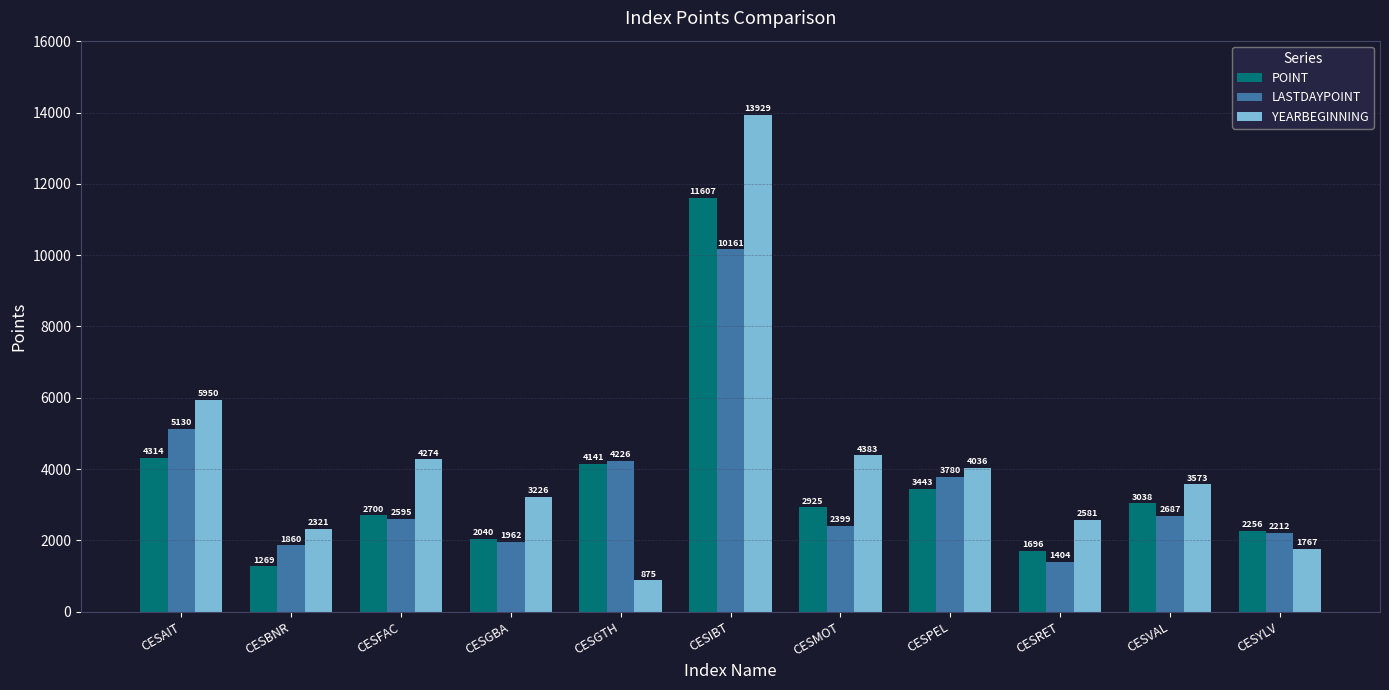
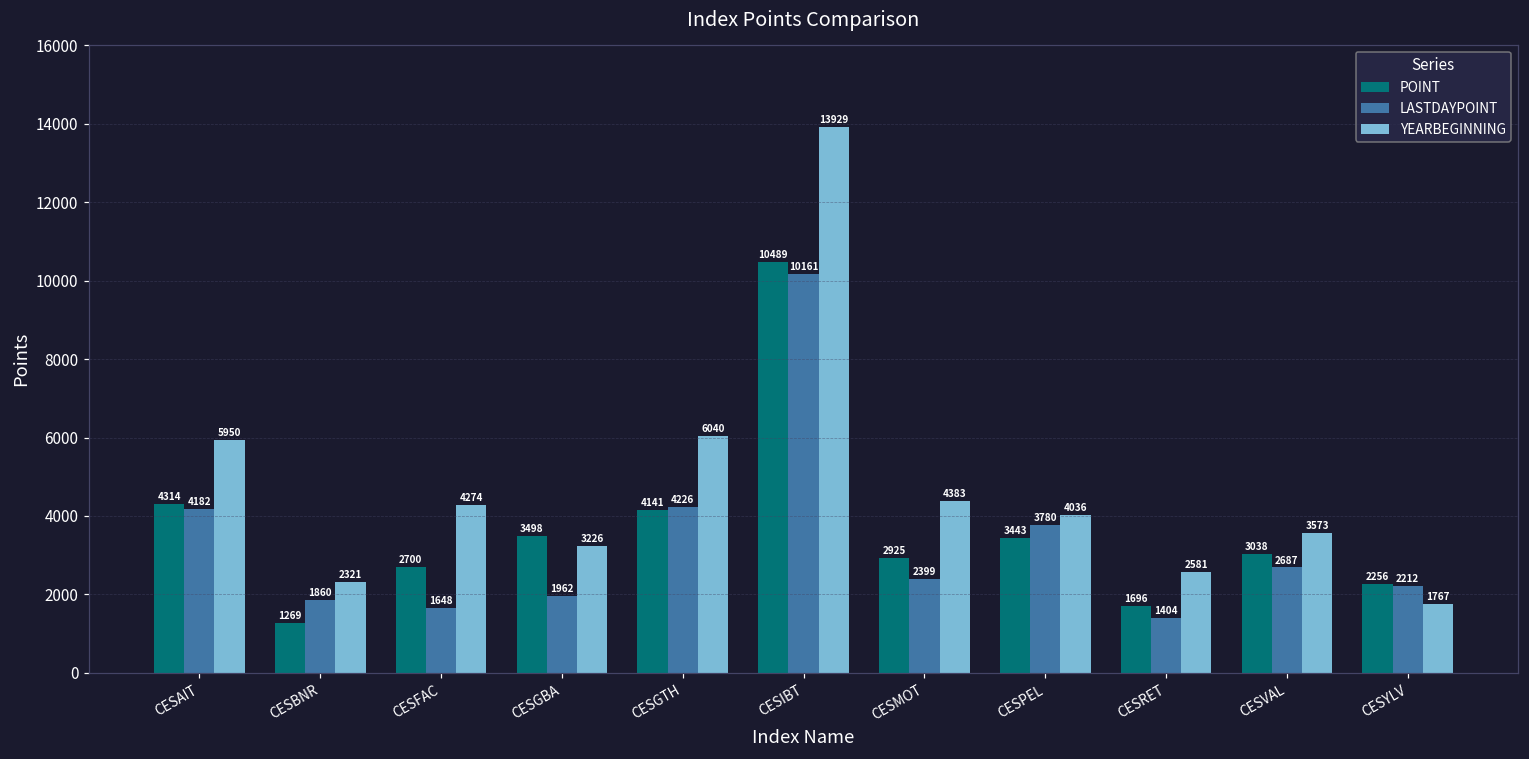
LASTDAYPOINT, CESAIT: 5130 -> 4182
LASTDAYPOINT, CESFAC: 2595 -> 1648
POINT, CESGBA: 2040 -> 3498
YEARBEGINNING, CESGTH: 875 -> 6040
POINT, CESIBT: 11607 -> 10489
